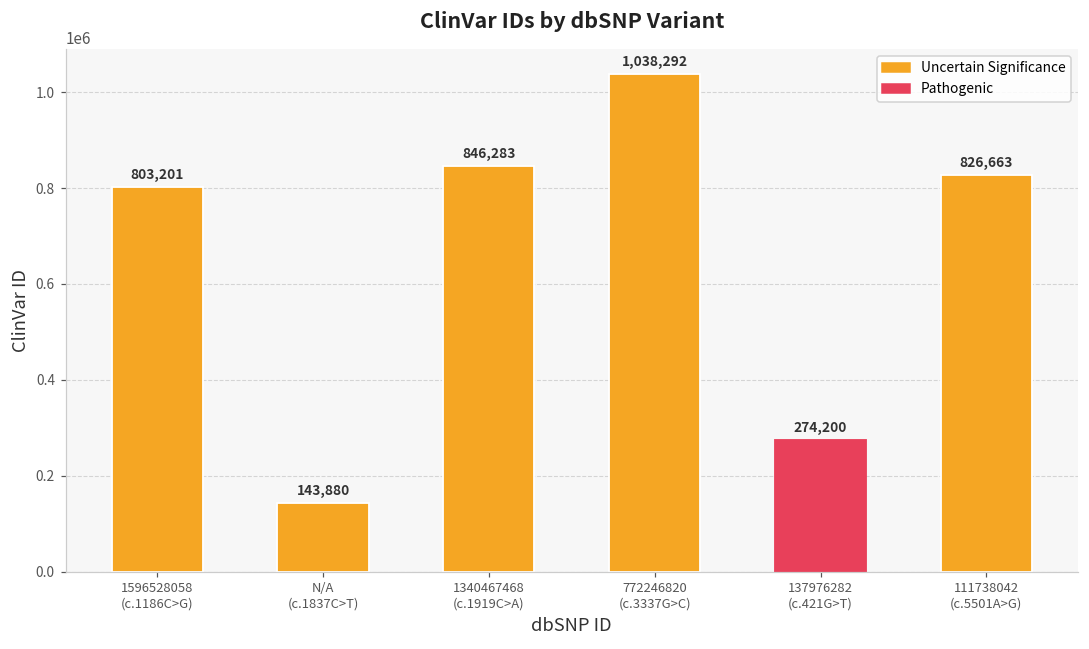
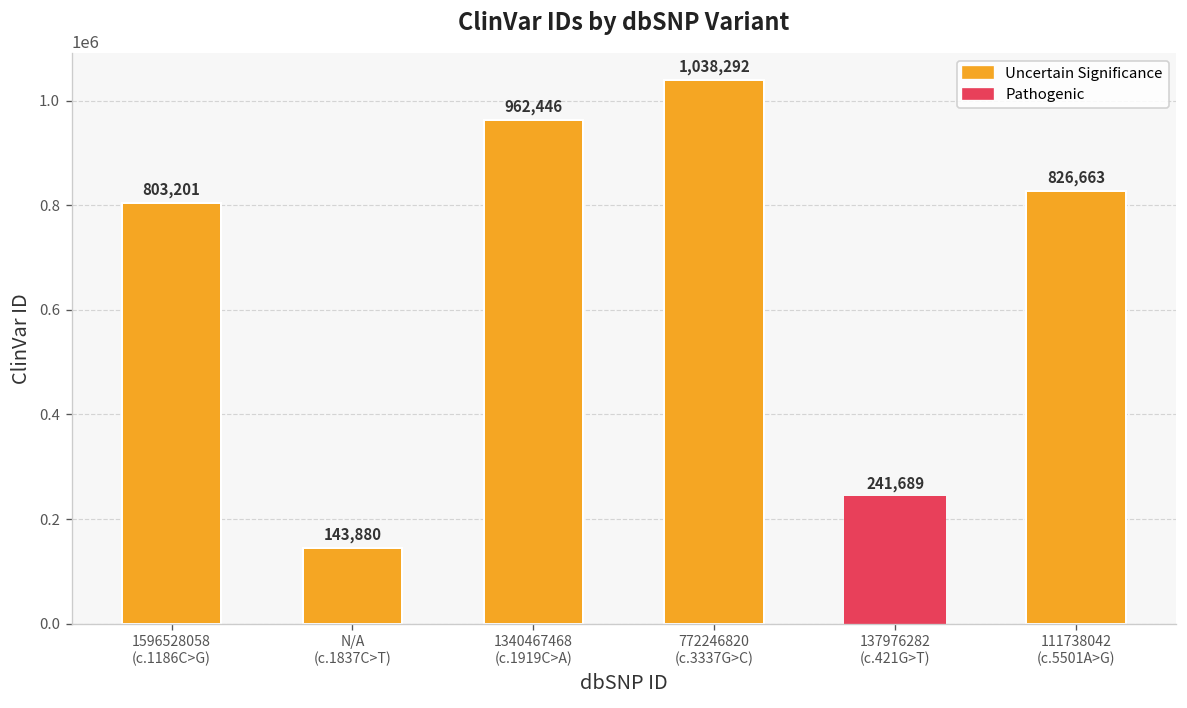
1340467468 (c.1919C>A): 846,283 -> 962,446
137976282 (c.421G>T): 274,200 -> 241,689
